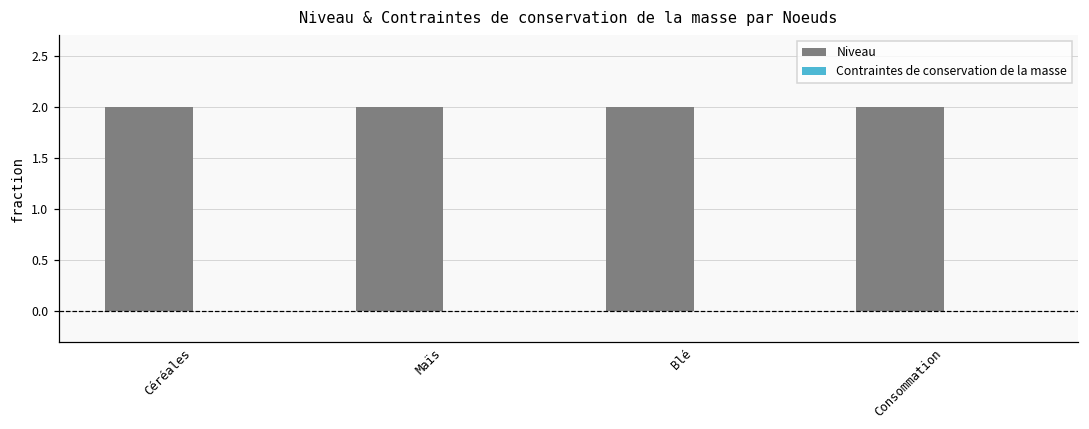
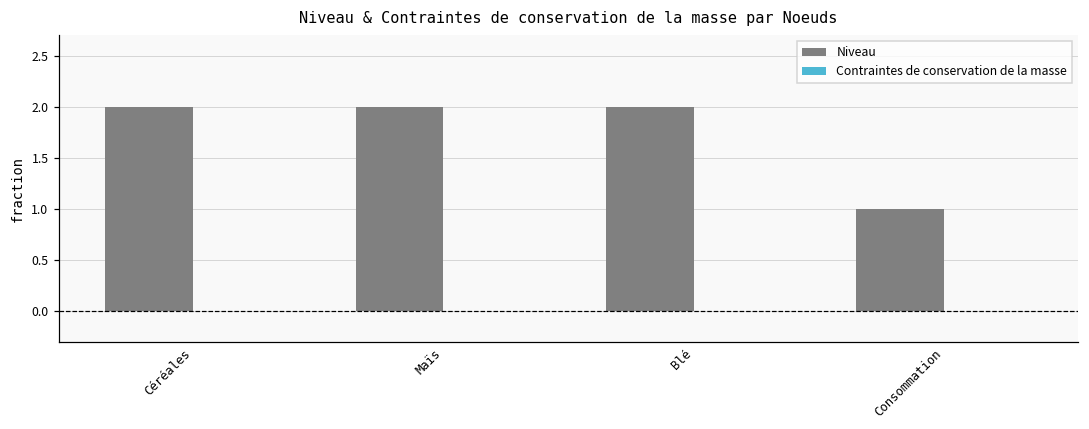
Niveau, Consommation: 2 -> 1
